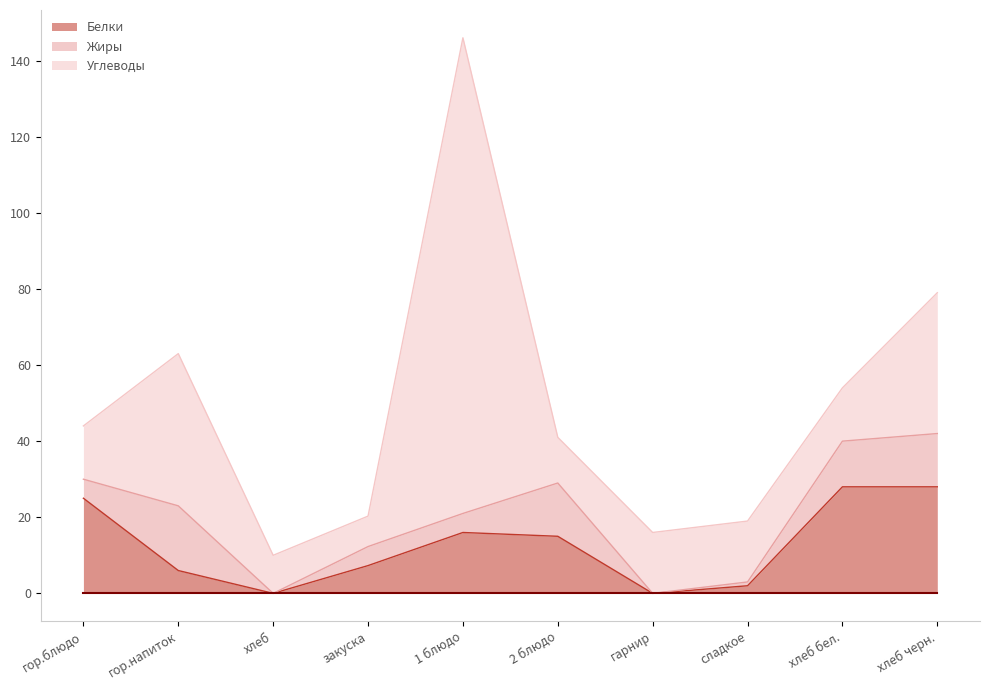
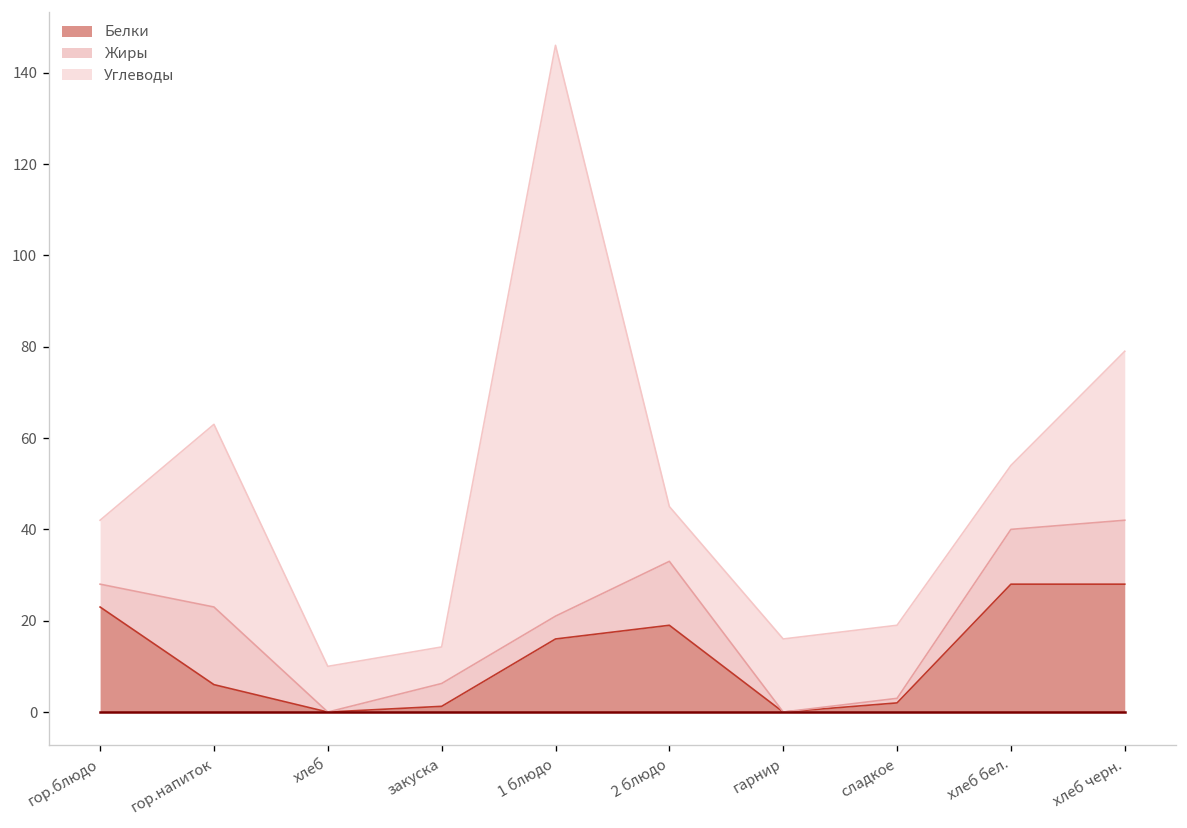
Белки, гор.блюдо: 25 -> 23
Белки, закуска: 7 -> 1
Белки, 2 блюдо: 15 -> 19
